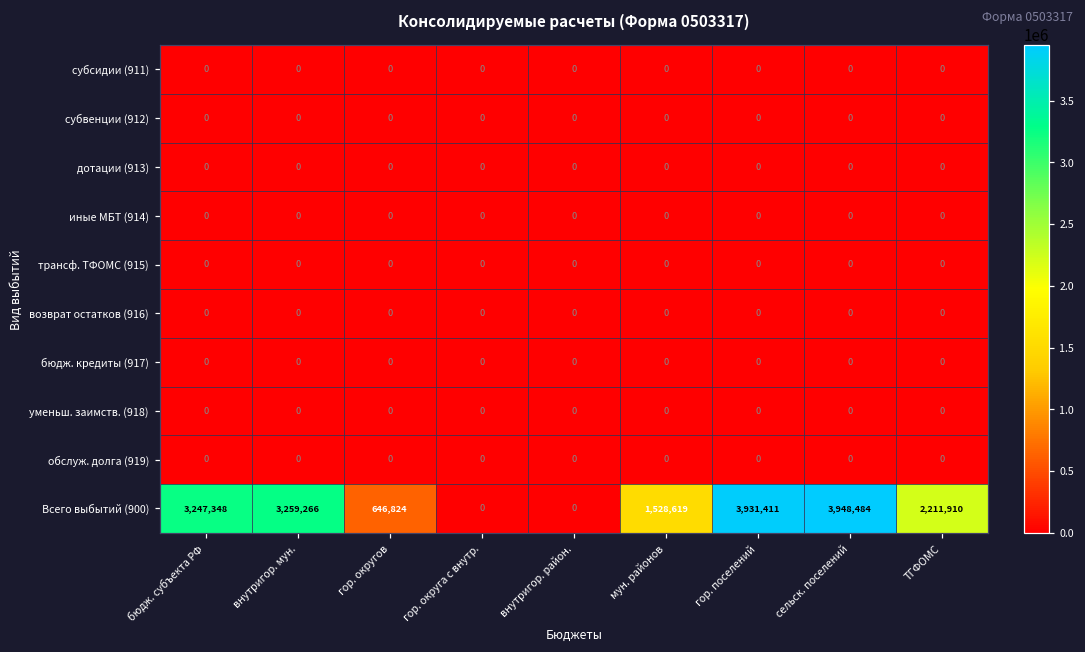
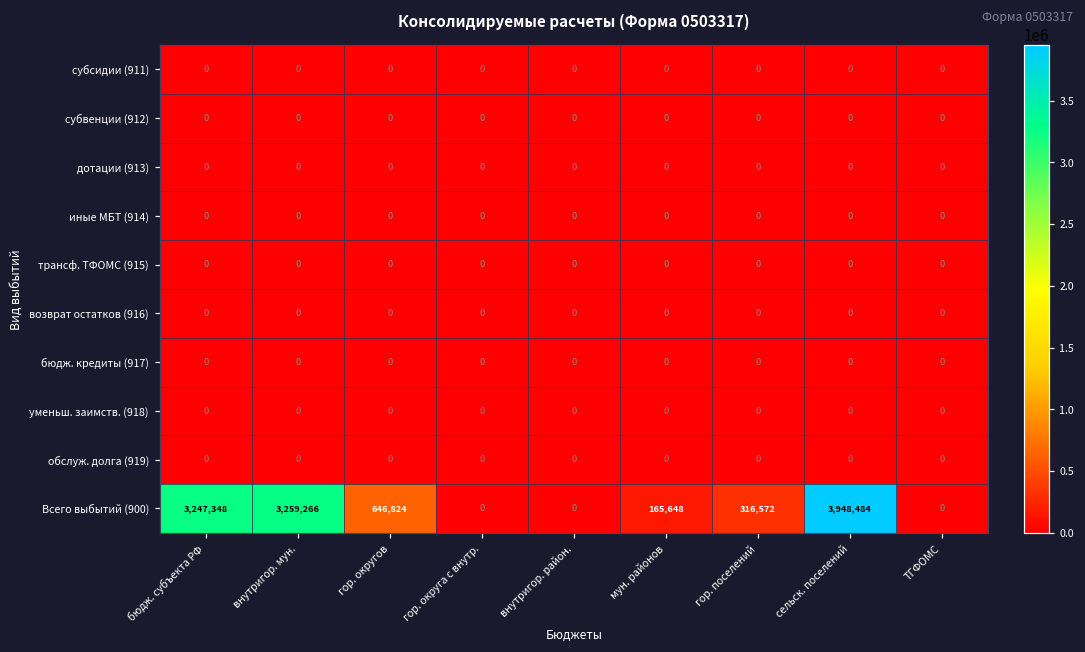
Всего выбытий (900), мун. районов: 1,528,619 -> 165,648
Всего выбытий (900), гор. поселений: 3,931,411 -> 316,572
Всего выбытий (900), ТГФОМС: 2,211,910 -> 0
